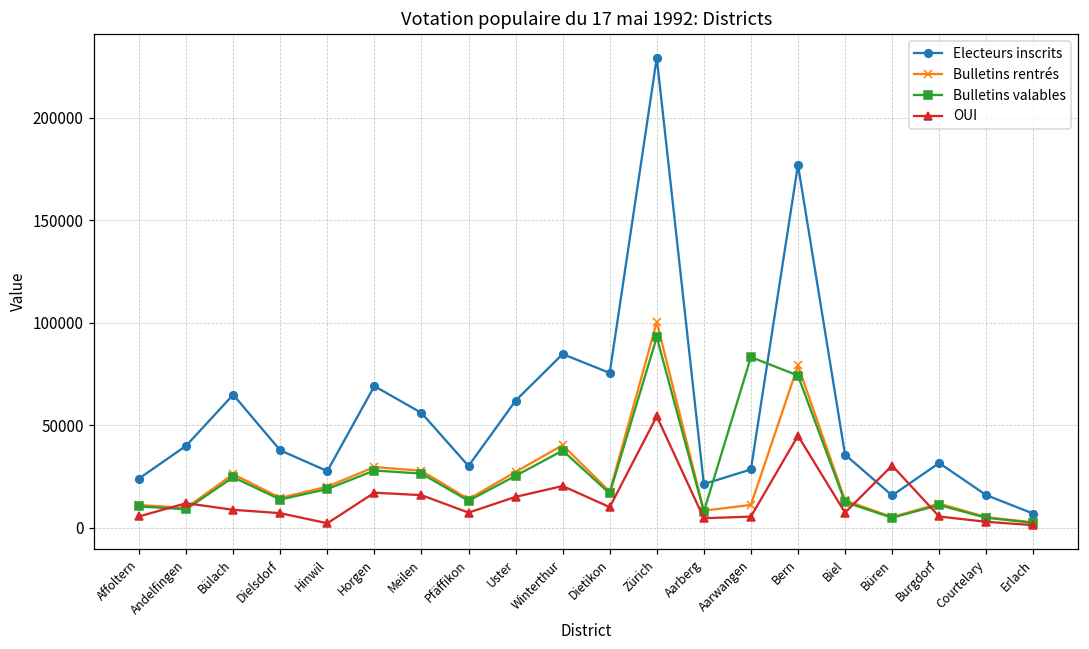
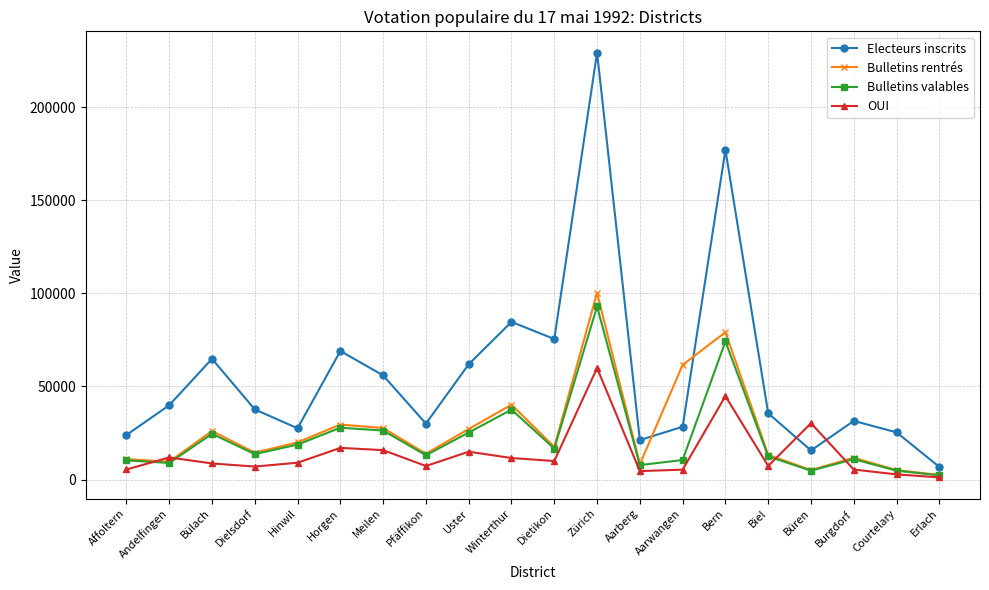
OUI, Hinwil: 2000 -> 9000
OUI, Winterthur: 20000 -> 12000
OUI, Zürich: 54000 -> 60000
Bulletins rentrés, Aarwangen: 11000 -> 62000
Bulletins valables, Aarwangen: 83000 -> 11000
Electeurs inscrits, Courtelary: 16000 -> 25000
